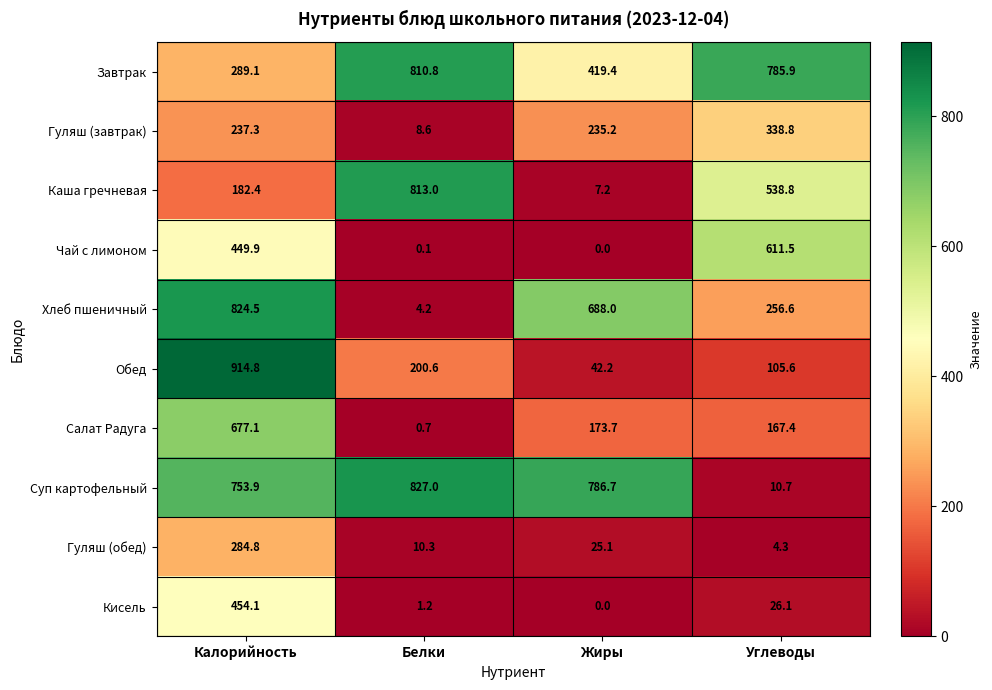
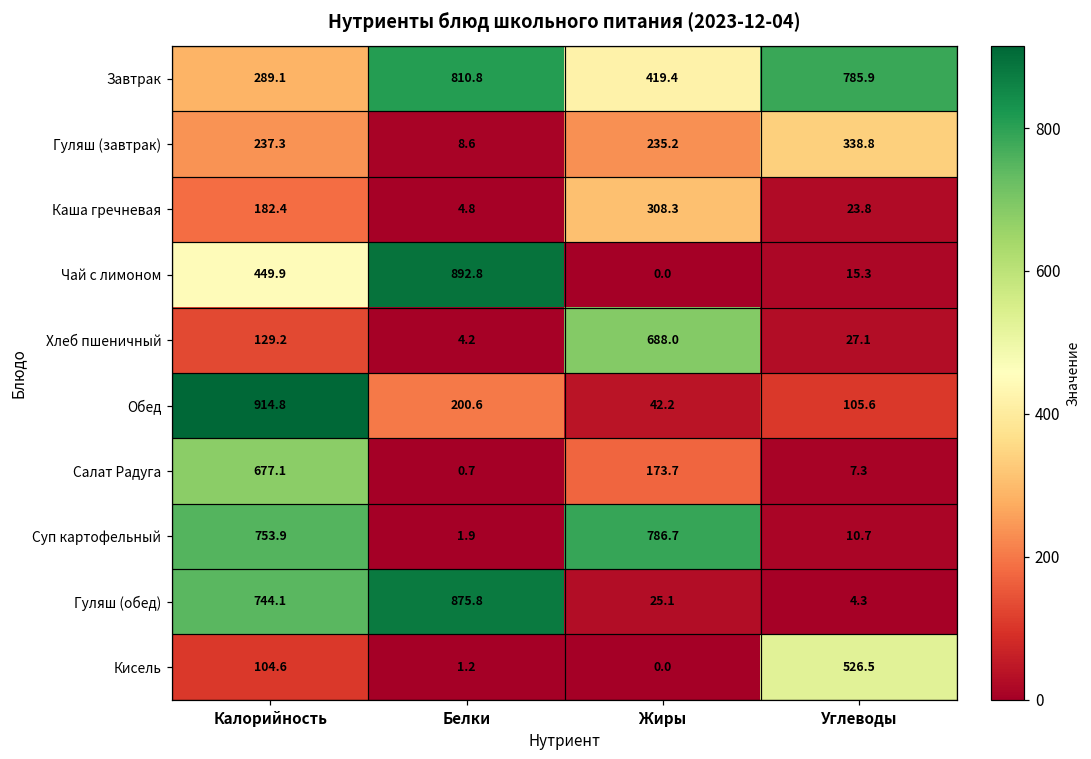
Каша гречневая, Белки: 813.0 -> 4.8
Каша гречневая, Жиры: 7.2 -> 308.3
Каша гречневая, Углеводы: 538.8 -> 23.8
Чай с лимоном, Белки: 0.1 -> 892.8
Чай с лимоном, Углеводы: 611.5 -> 15.3
Хлеб пшеничный, Калорийность: 824.5 -> 129.2
Хлеб пшеничный, Углеводы: 256.6 -> 27.1
Салат Радуга, Углеводы: 167.4 -> 7.3
Суп картофельный, Белки: 827.0 -> 1.9
Гуляш (обед), Калорийность: 284.8 -> 744.1
Гуляш (обед), Белки: 10.3 -> 875.8
Кисель, Калорийность: 454.1 -> 104.6
Кисель, Углеводы: 26.1 -> 526.5
